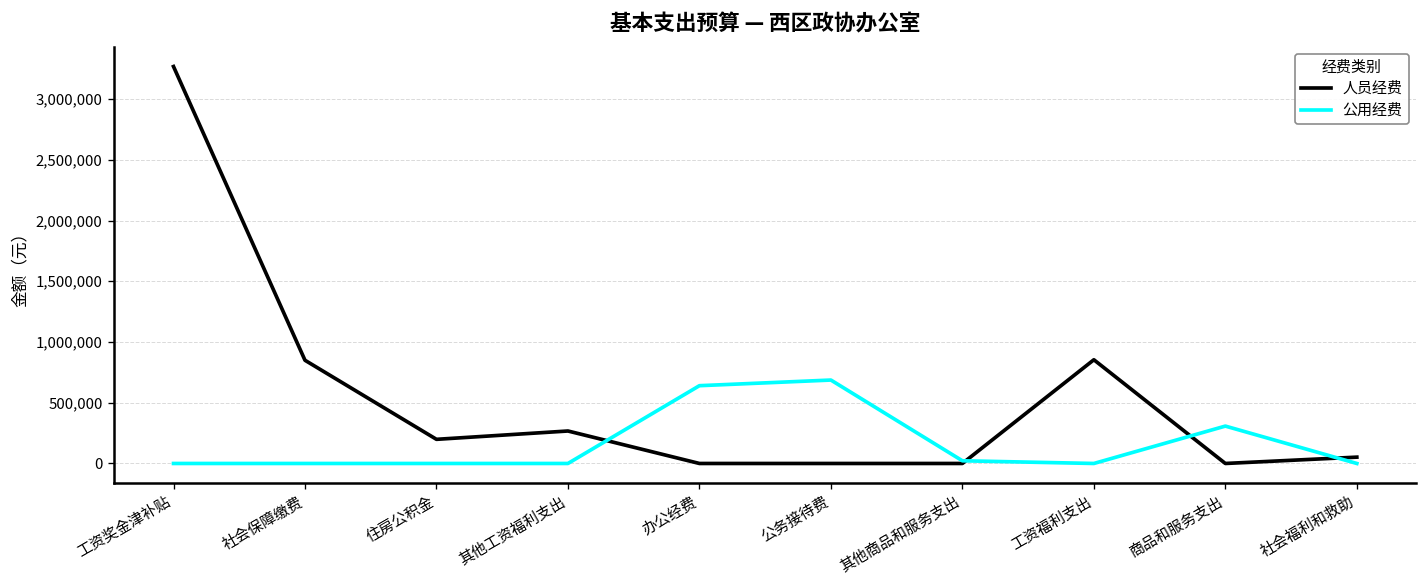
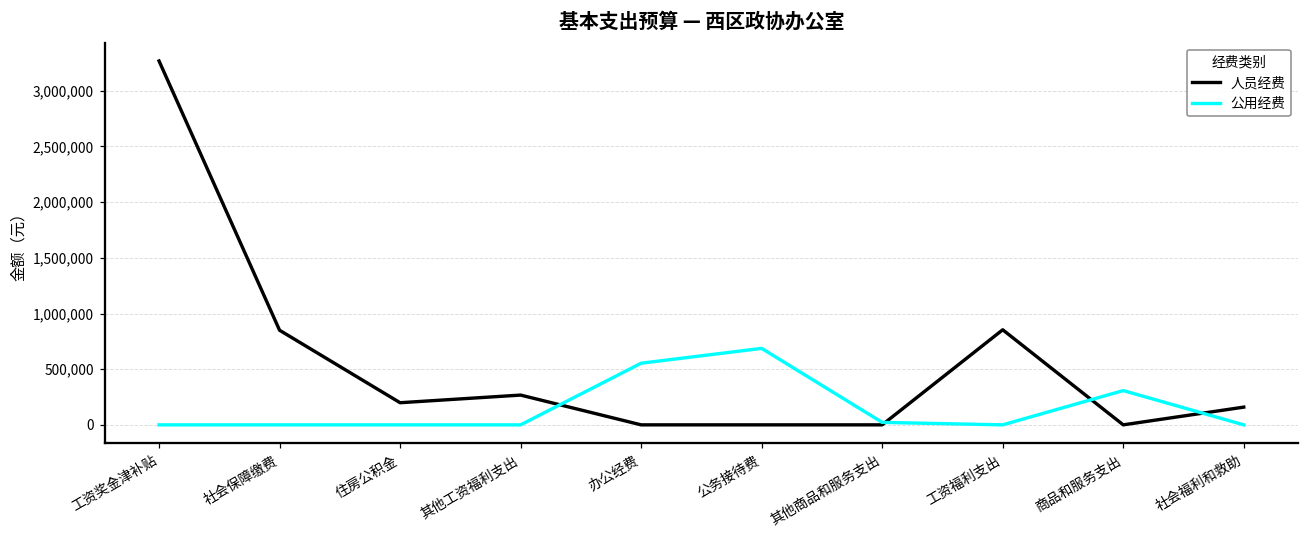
公用经费, 办公经费: 640,000 -> 550,000
人员经费, 社会福利和救助: 50,000 -> 160,000
